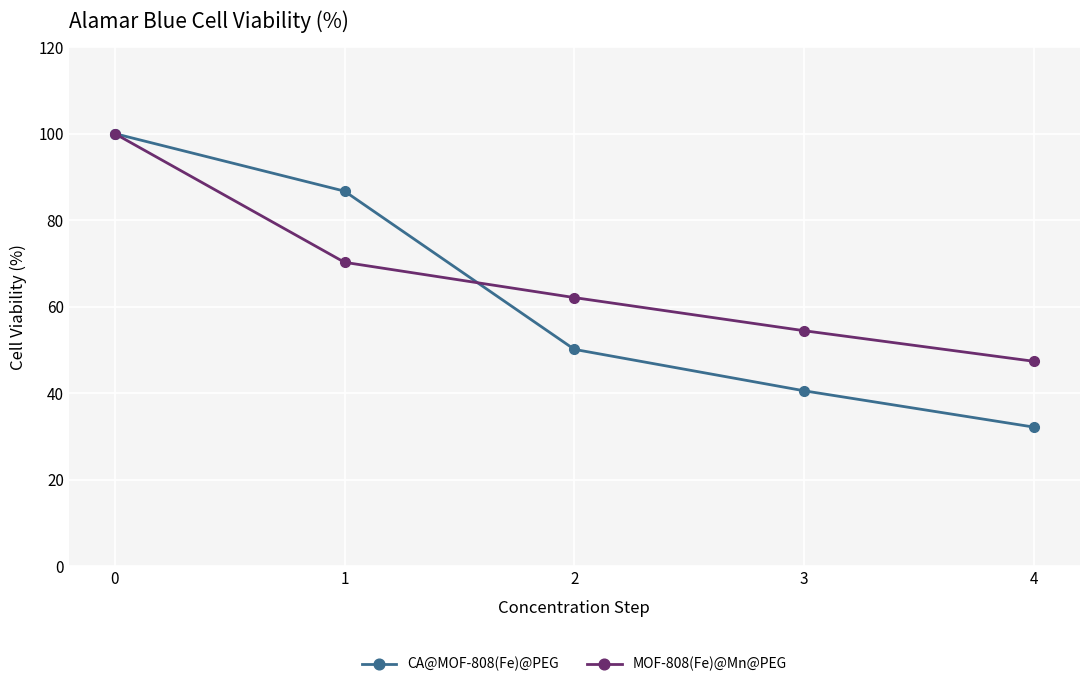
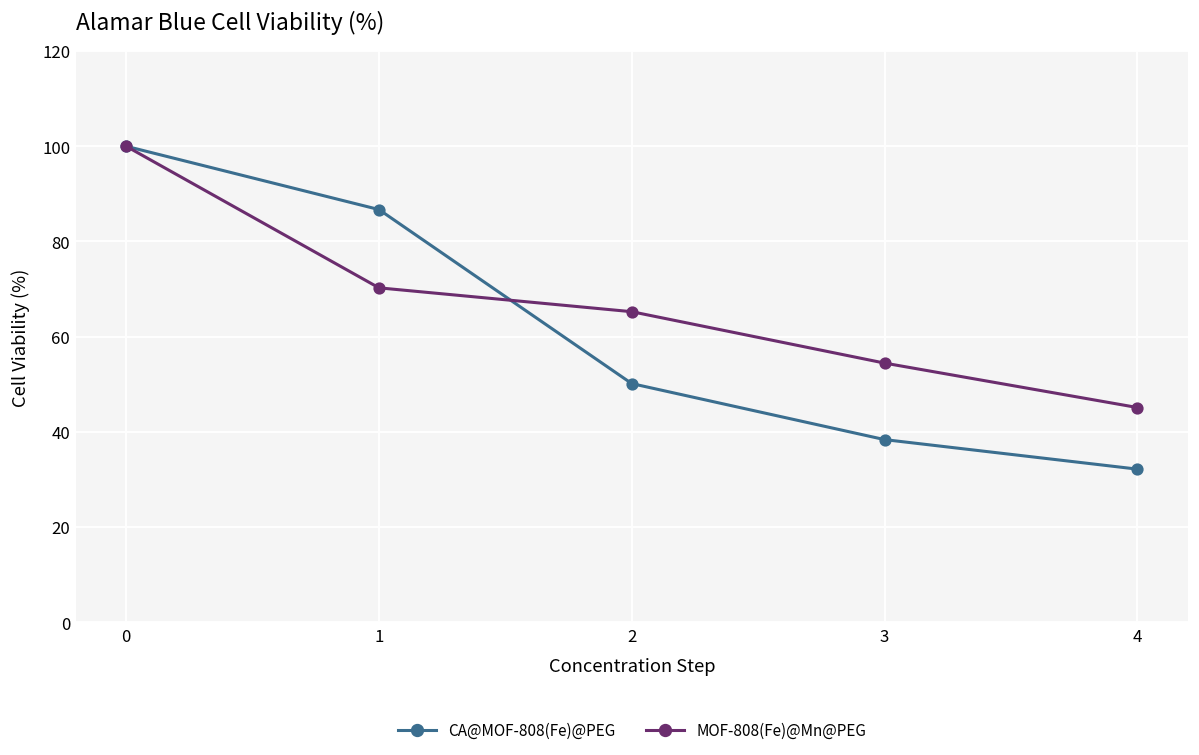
MOF-808(Fe)@Mn@PEG, 2: 62 -> 65
CA@MOF-808(Fe)@PEG, 3: 41 -> 38
MOF-808(Fe)@Mn@PEG, 4: 47 -> 45
